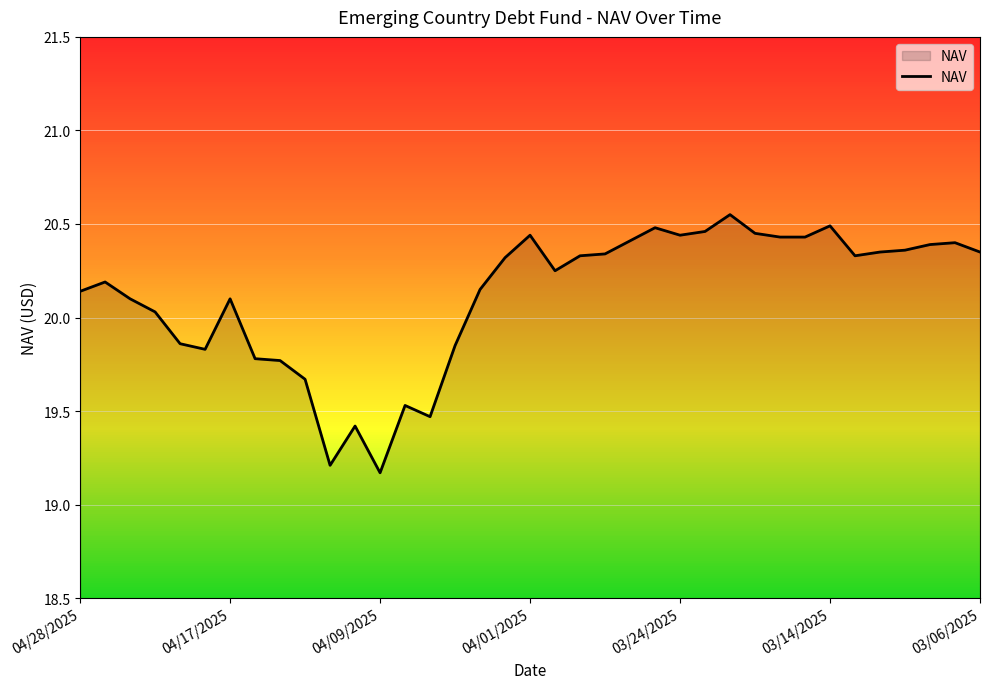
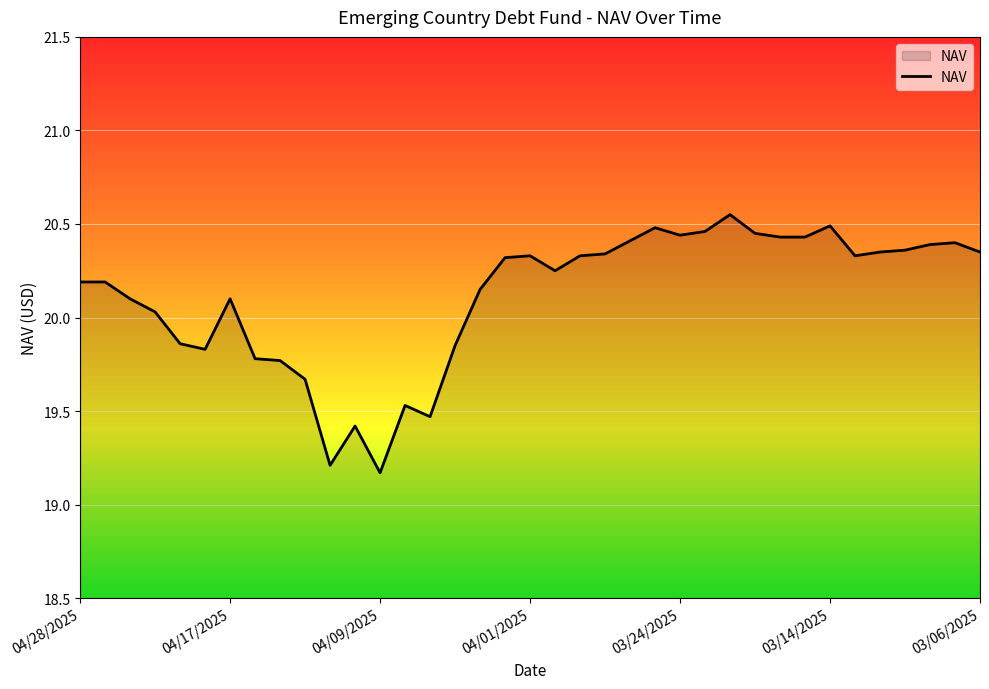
04/28/2025: 20.14 -> 20.19
04/01/2025: 20.44 -> 20.33
